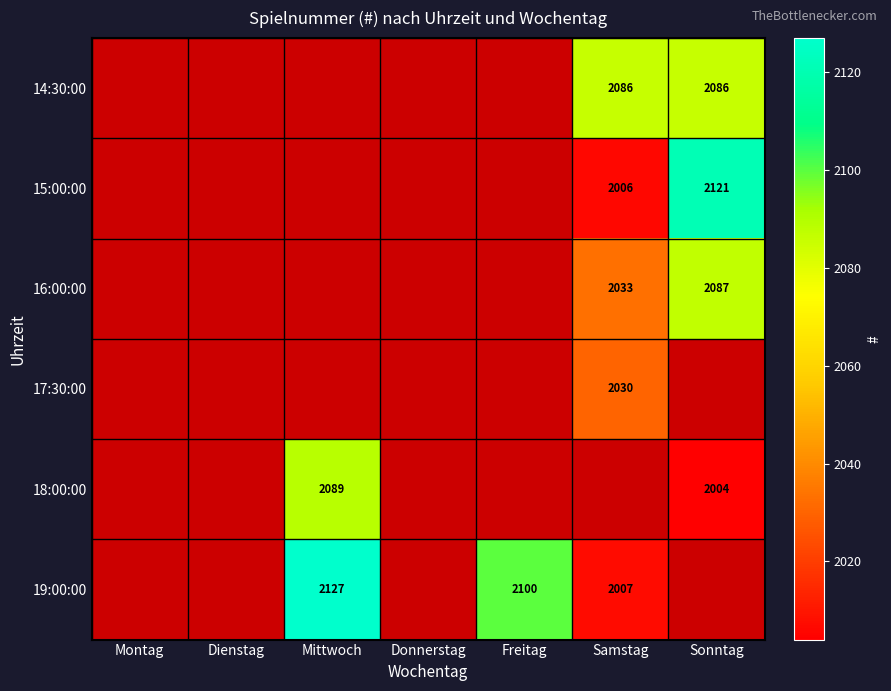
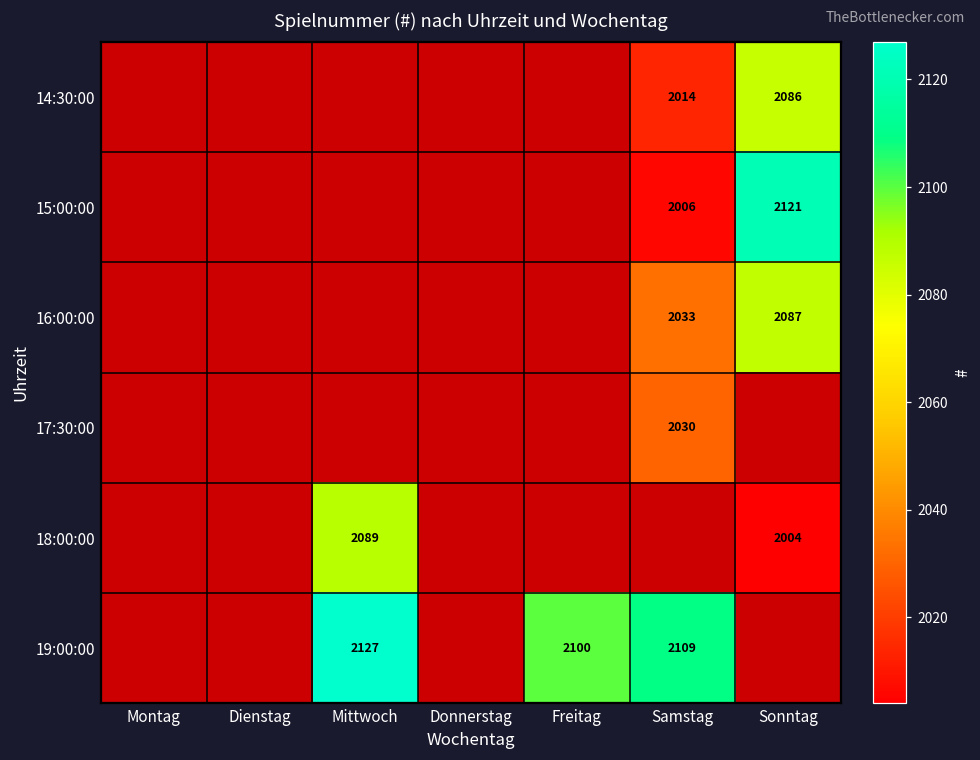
14:30:00, Samstag: 2086 -> 2014
19:00:00, Samstag: 2007 -> 2109
